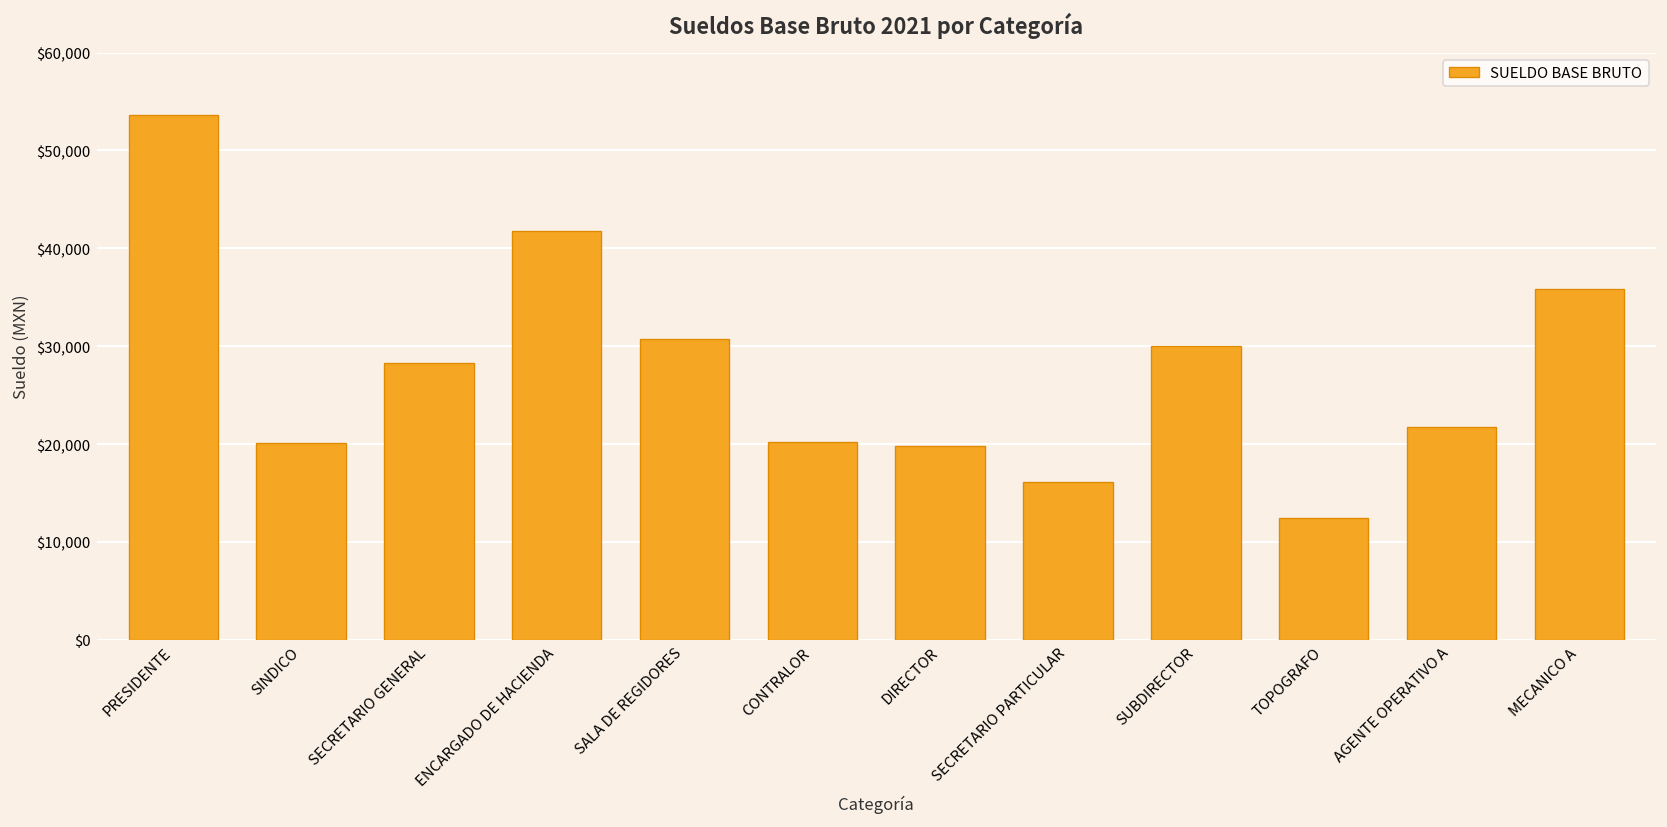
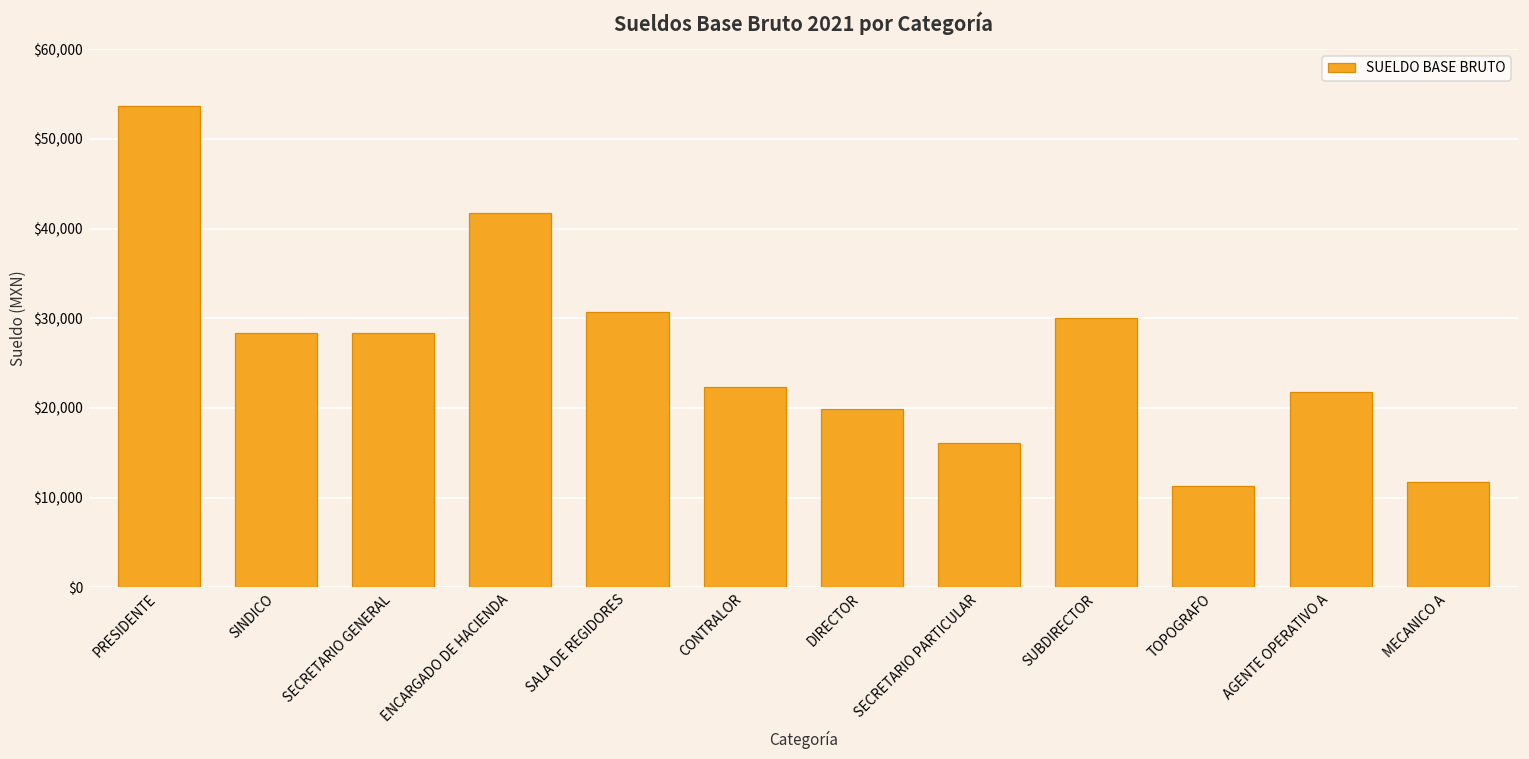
SINDICO: $20,000 -> $28,000
CONTRALOR: $20,000 -> $22,000
TOPOGRAFO: $12,000 -> $11,000
MECANICO A: $36,000 -> $12,000
